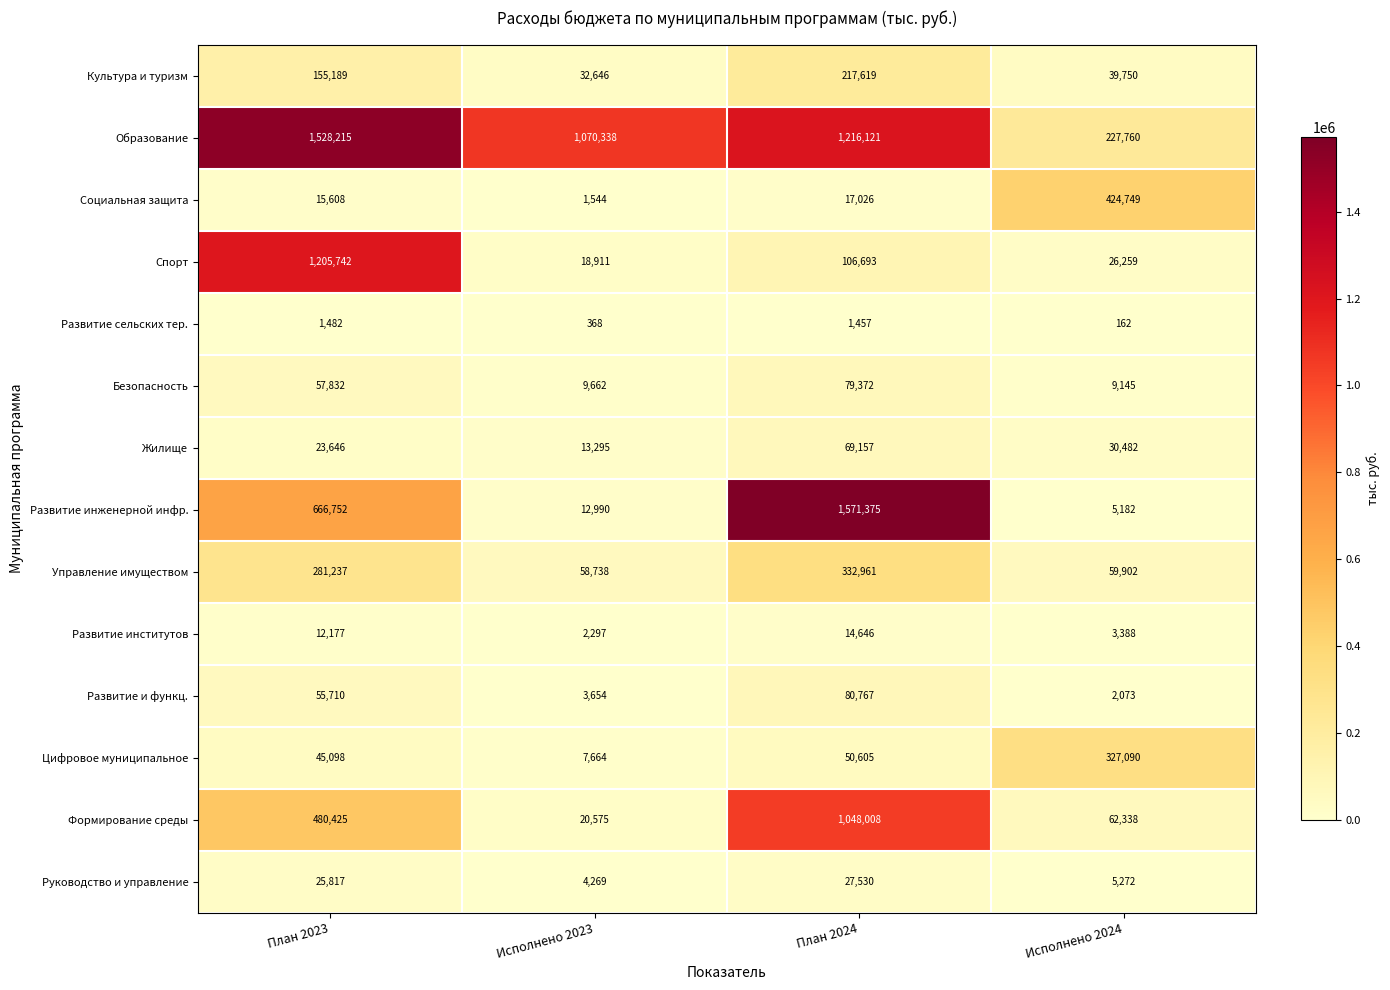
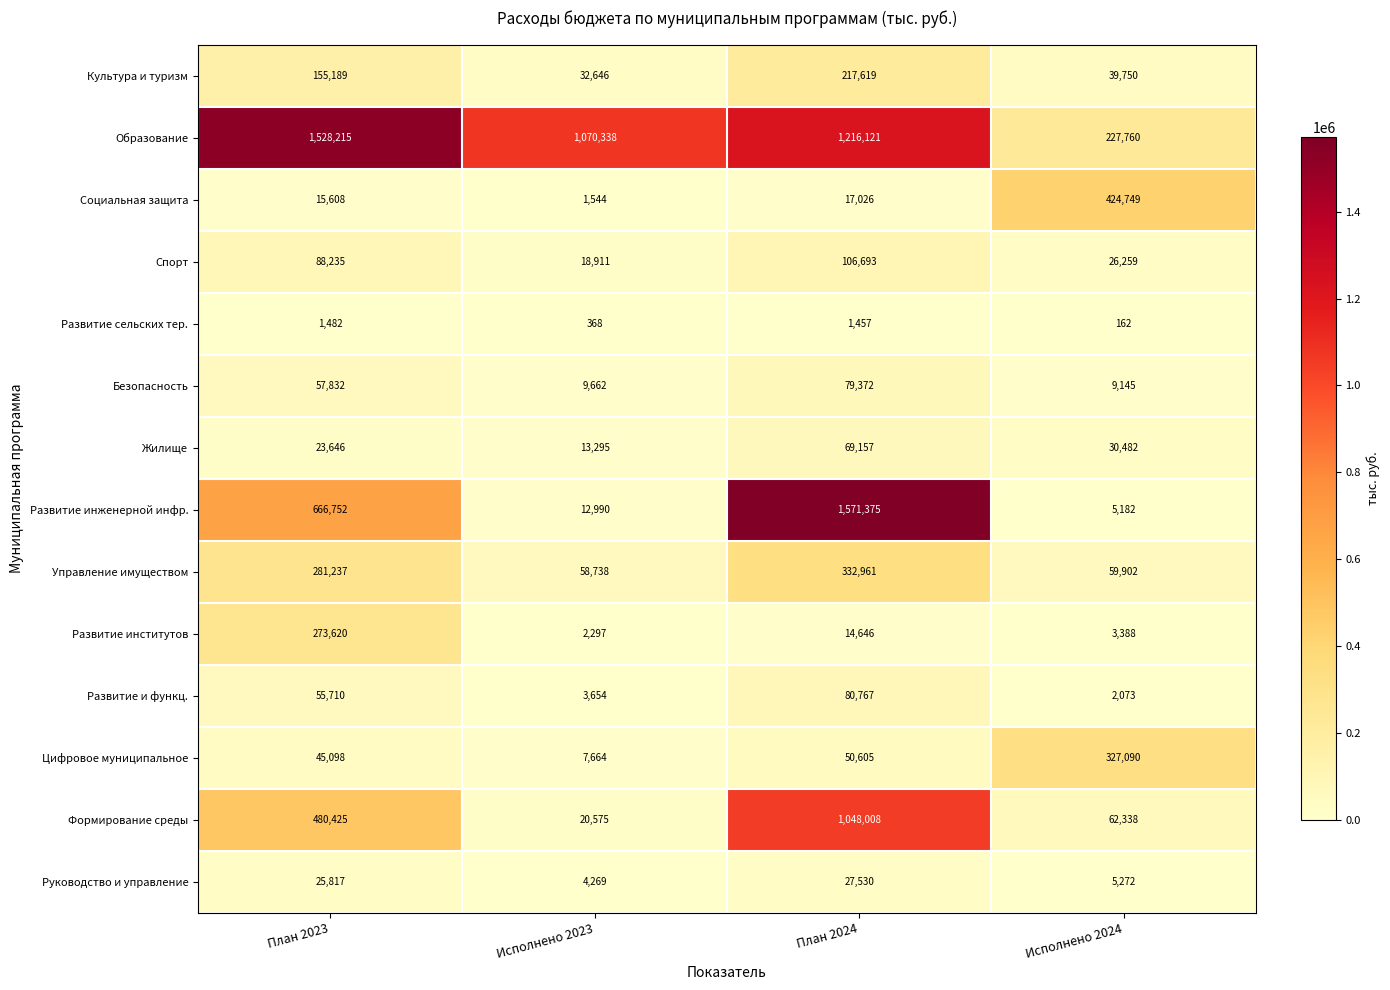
Спорт, План 2023: 1,205,742 -> 88,235
Развитие институтов, План 2023: 12,177 -> 273,620
